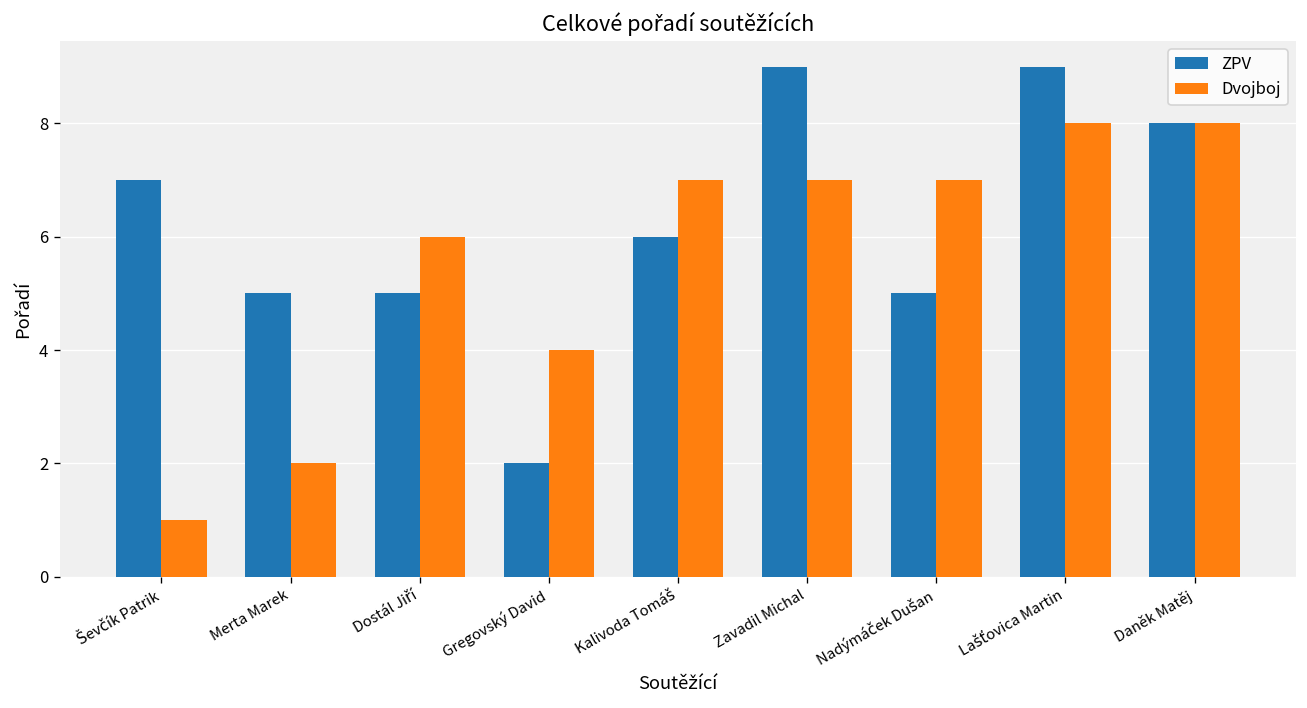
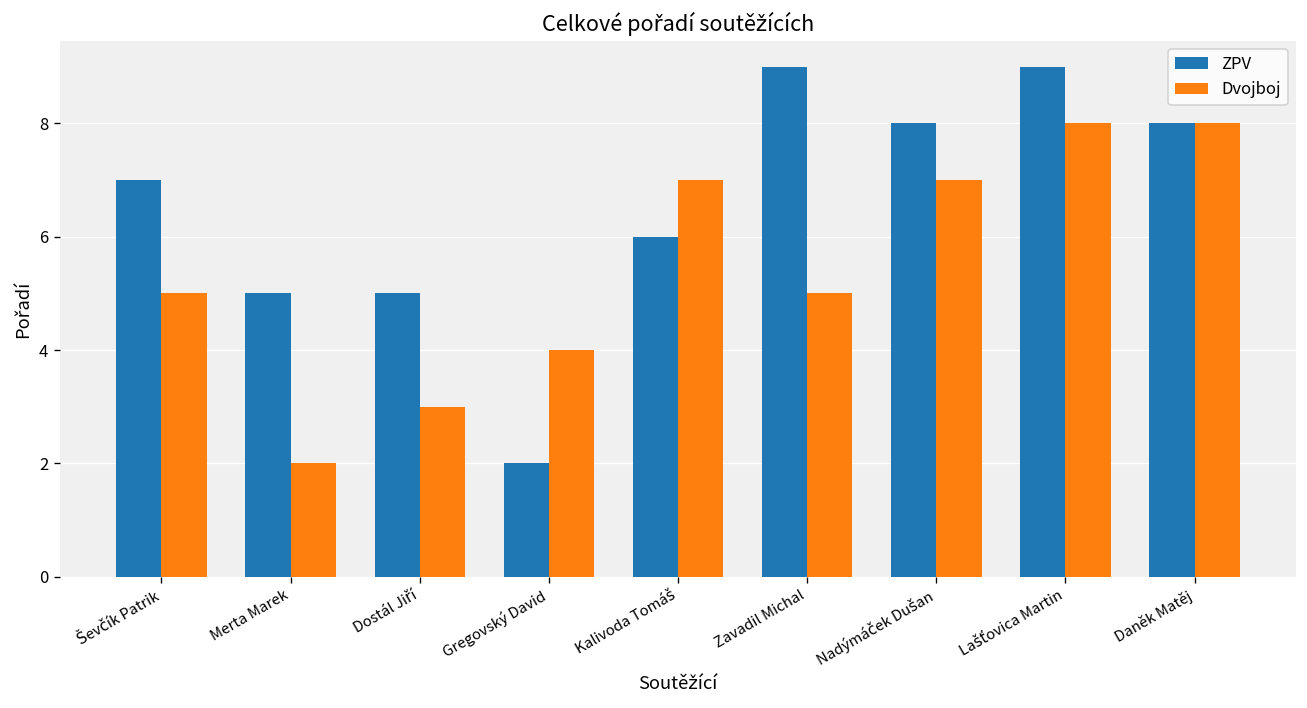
Dvojboj, Ševčík Patrik: 1 -> 5
Dvojboj, Dostál Jiří: 6 -> 3
Dvojboj, Zavadil Michal: 7 -> 5
ZPV, Nadýmáček Dušan: 5 -> 8
